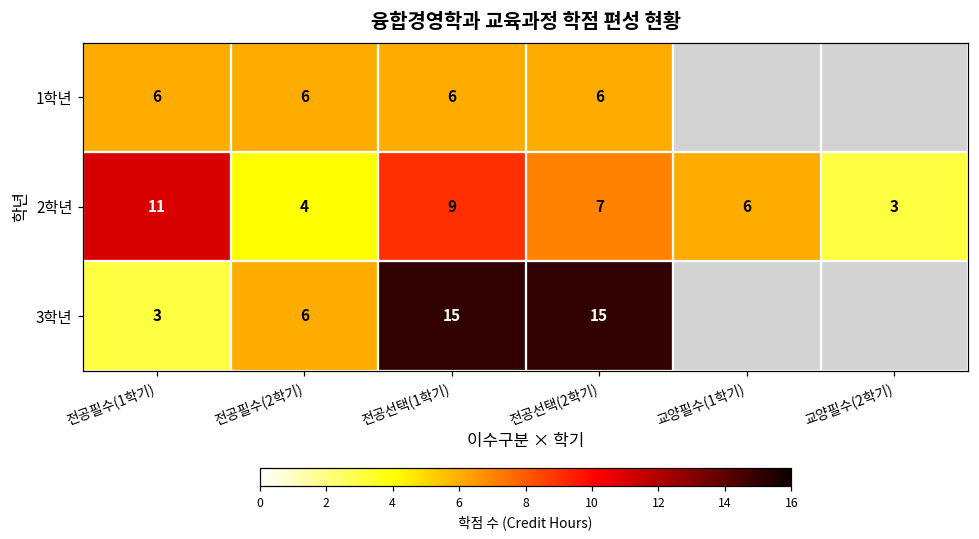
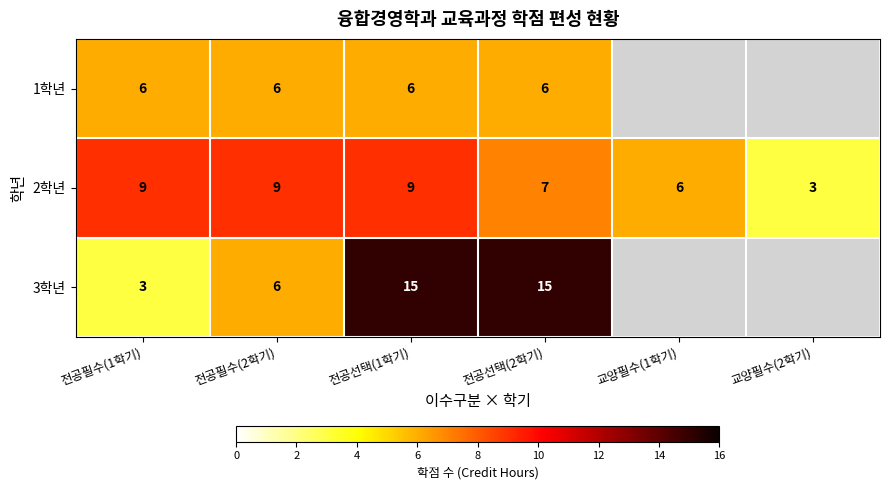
2학년, 전공필수(1학기): 11 -> 9
2학년, 전공필수(2학기): 4 -> 9
